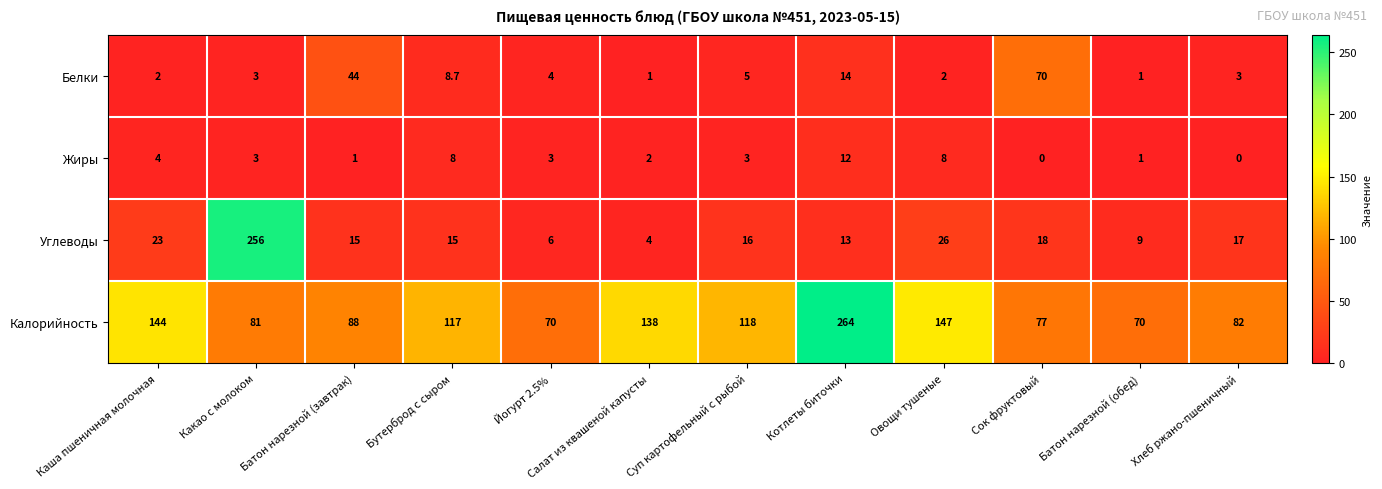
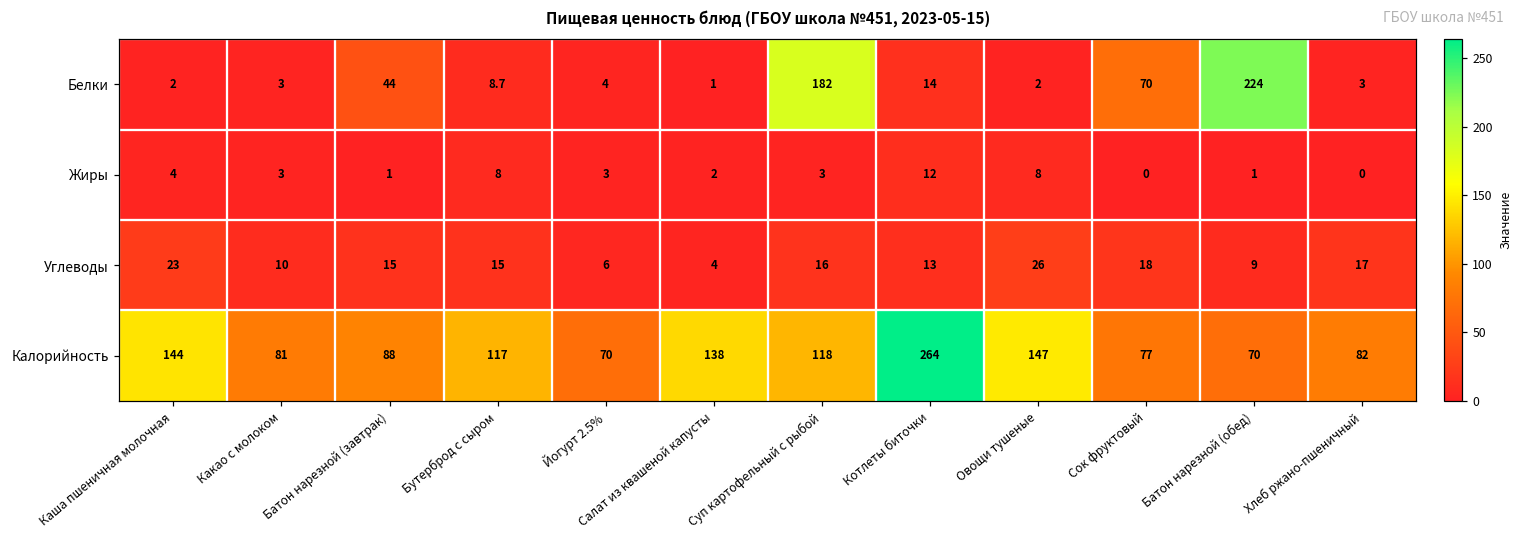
Белки, Суп картофельный с рыбой: 5 -> 182
Белки, Батон нарезной (обед): 1 -> 224
Углеводы, Какао с молоком: 256 -> 10
